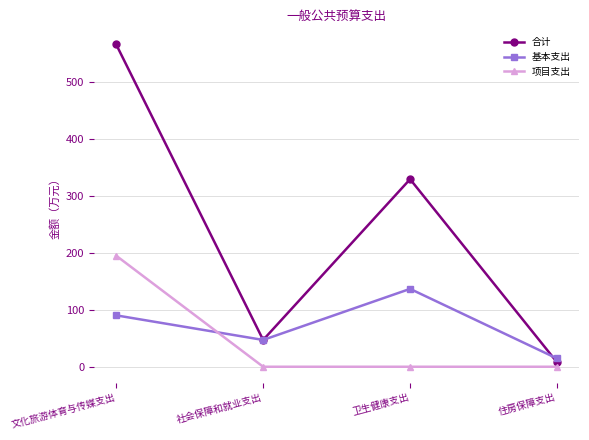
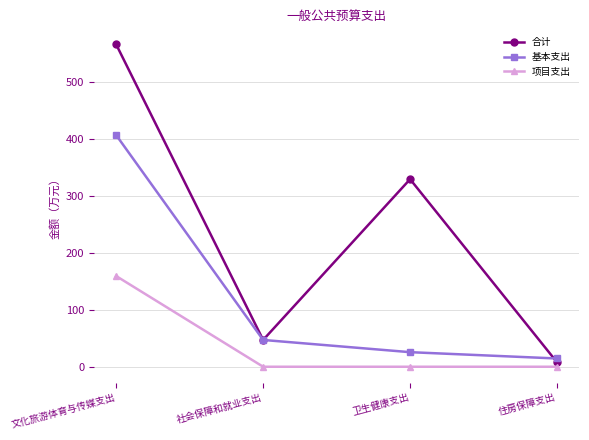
基本支出, 文化旅游体育与传媒支出: 90 -> 410
项目支出, 文化旅游体育与传媒支出: 200 -> 160
基本支出, 卫生健康支出: 140 -> 30
